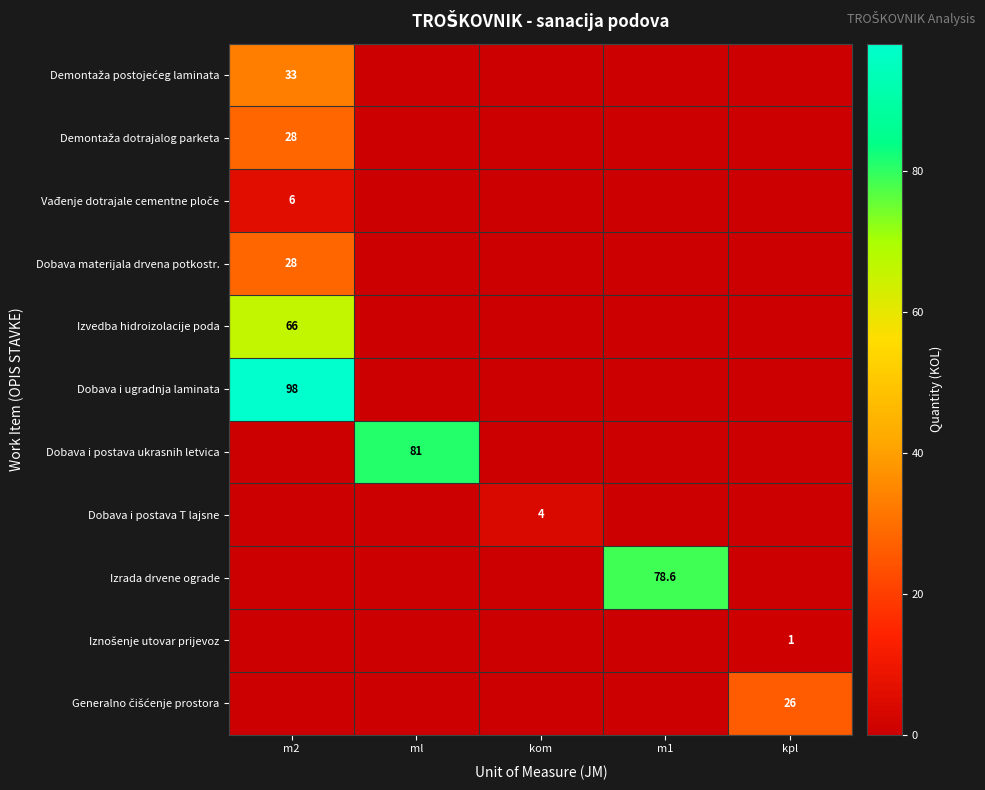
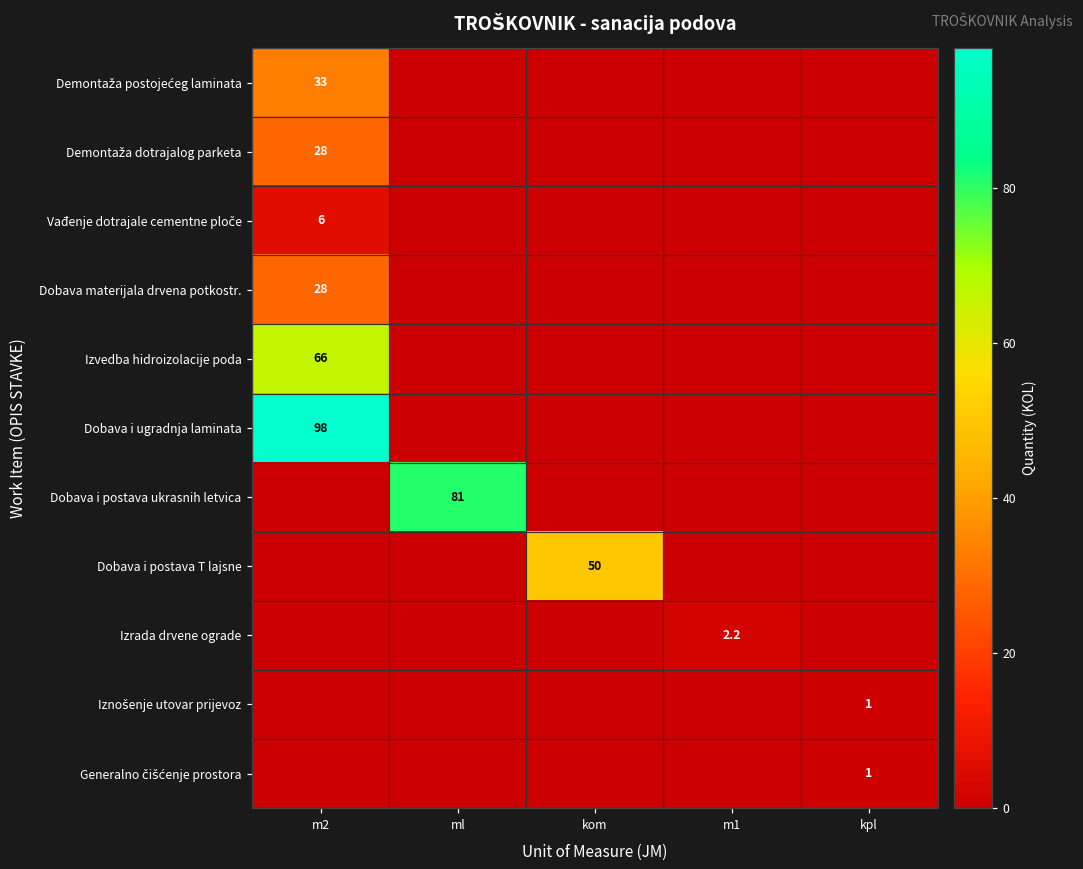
Dobava i postava T lajsne, kom: 4 -> 50
Izrada drvene ograde, m1: 78.6 -> 2.2
Generalno čišćenje prostora, kpl: 26 -> 1
